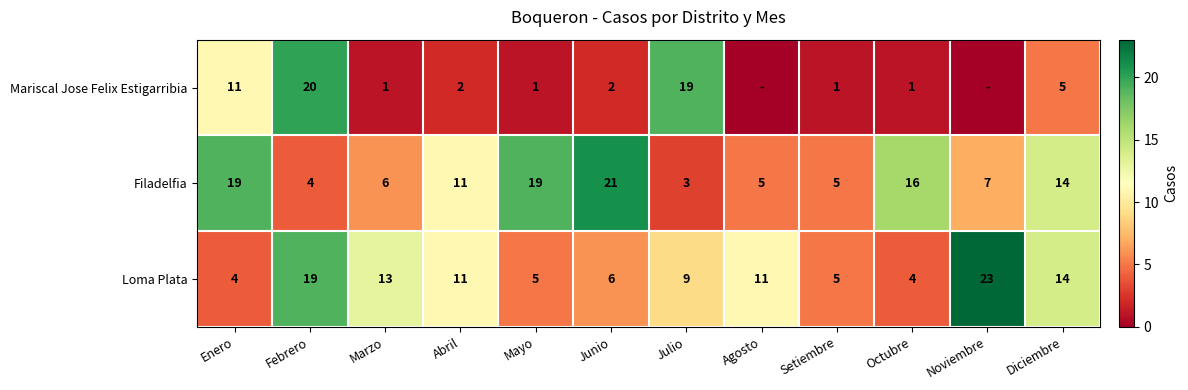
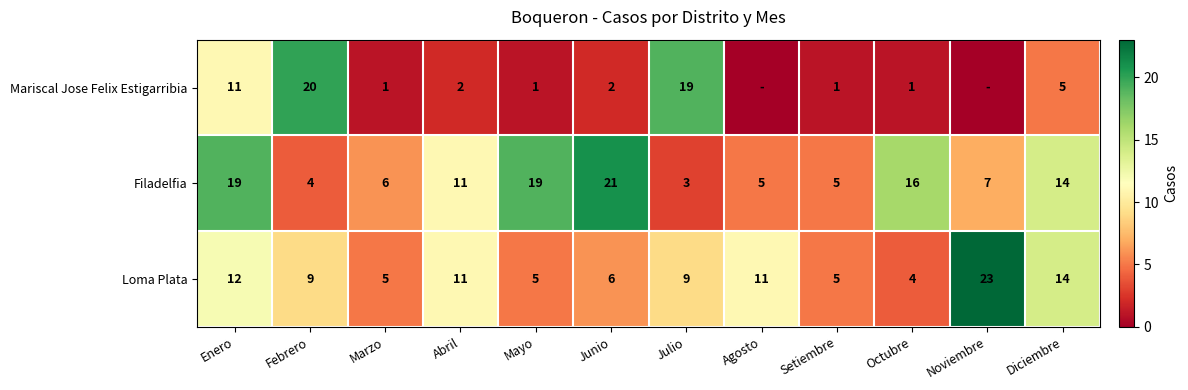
Loma Plata, Enero: 4 -> 12
Loma Plata, Febrero: 19 -> 9
Loma Plata, Marzo: 13 -> 5
